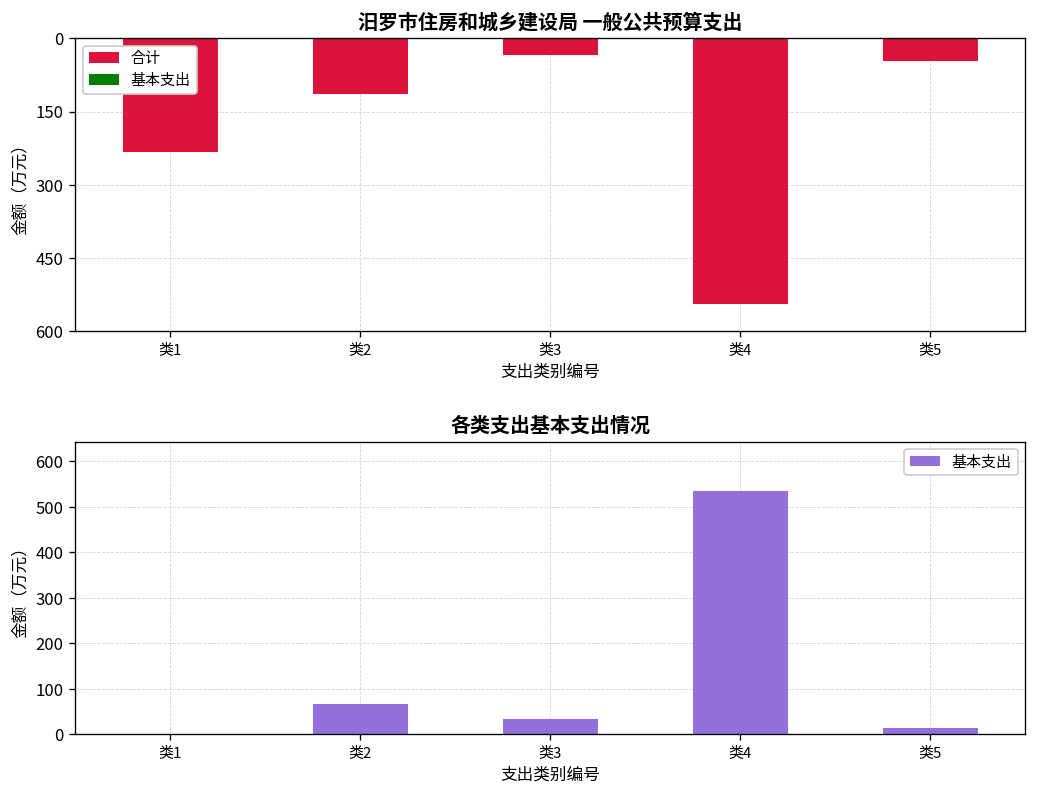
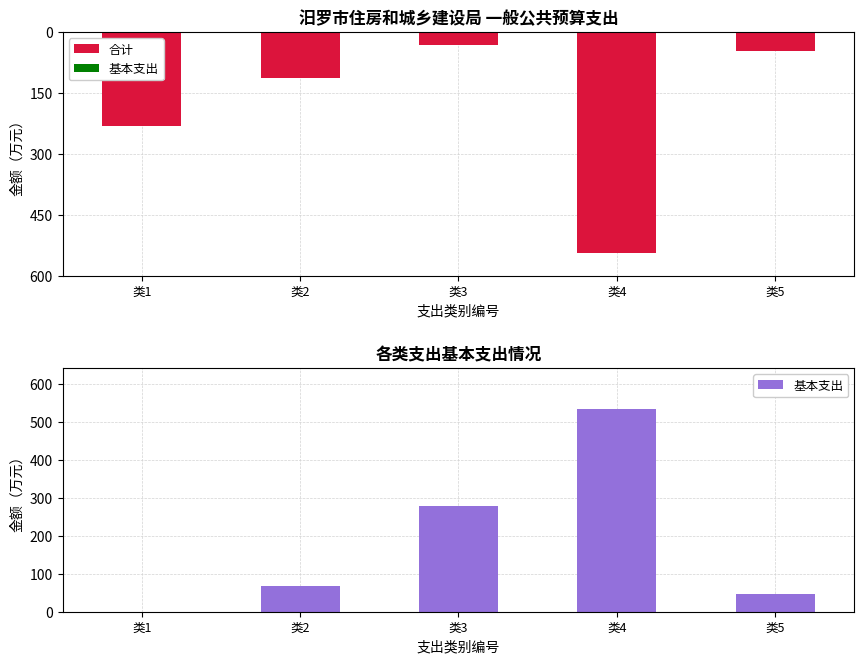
各类支出基本支出情况, 类3: 30 -> 280
各类支出基本支出情况, 类5: 10 -> 50
